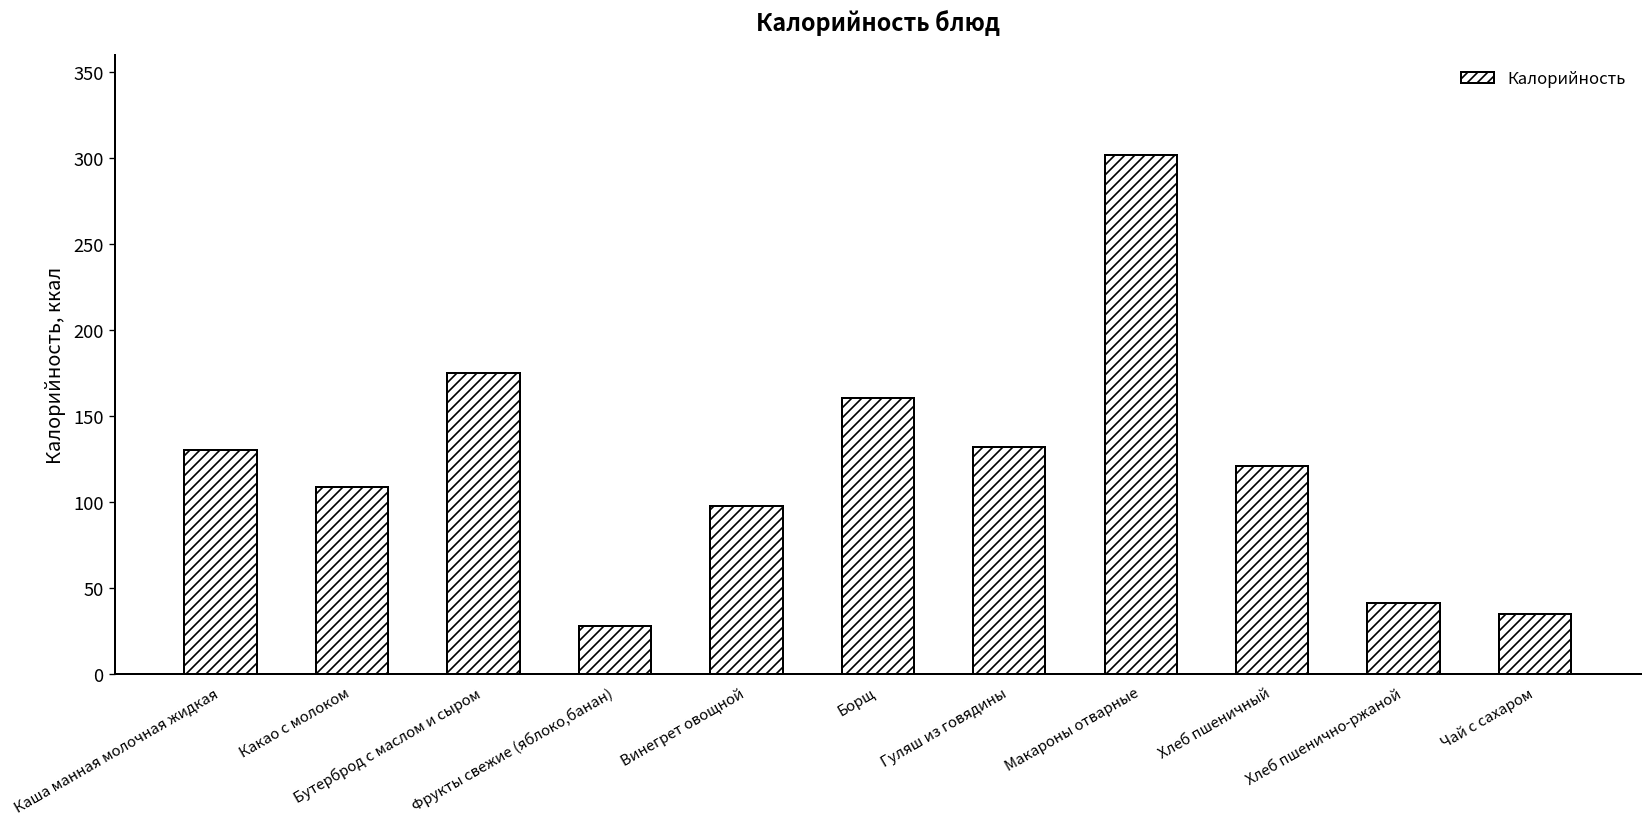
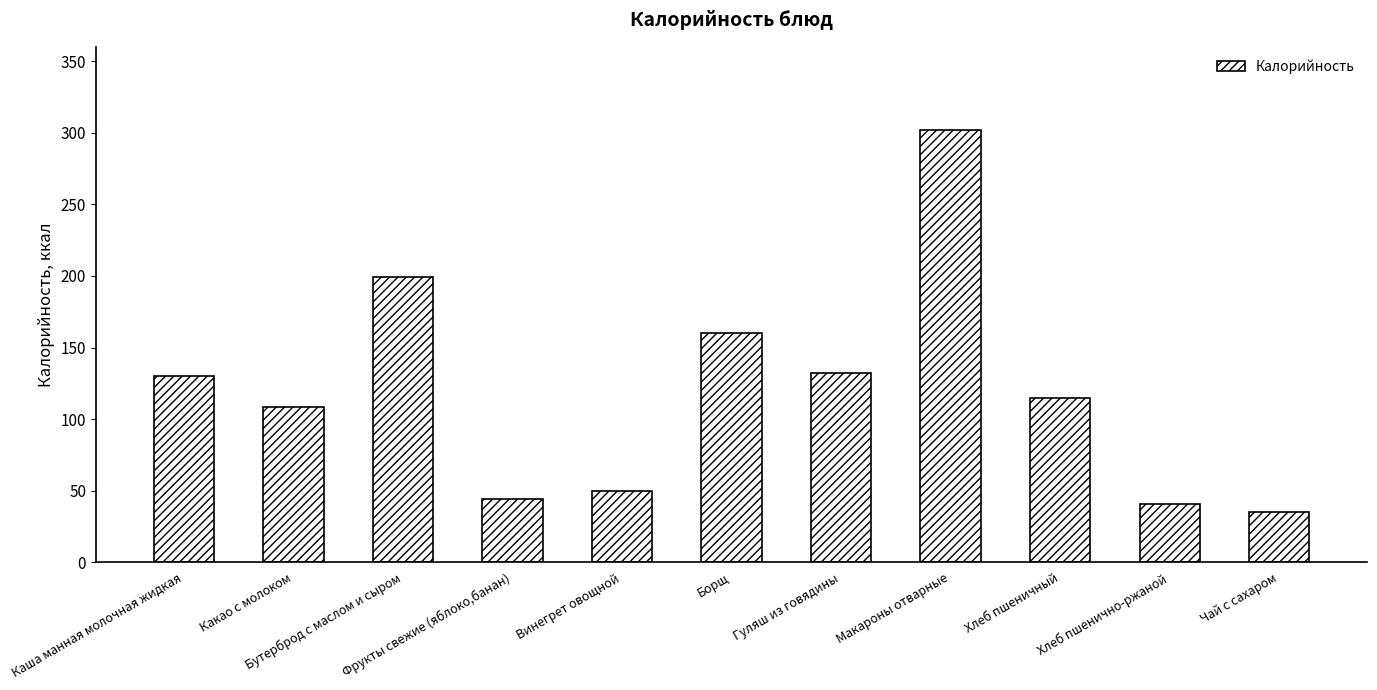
Бутерброд с маслом и сыром: 175 -> 199
Фрукты свежие (яблоко,банан): 28 -> 44
Винегрет овощной: 98 -> 50
Хлеб пшеничный: 121 -> 115
